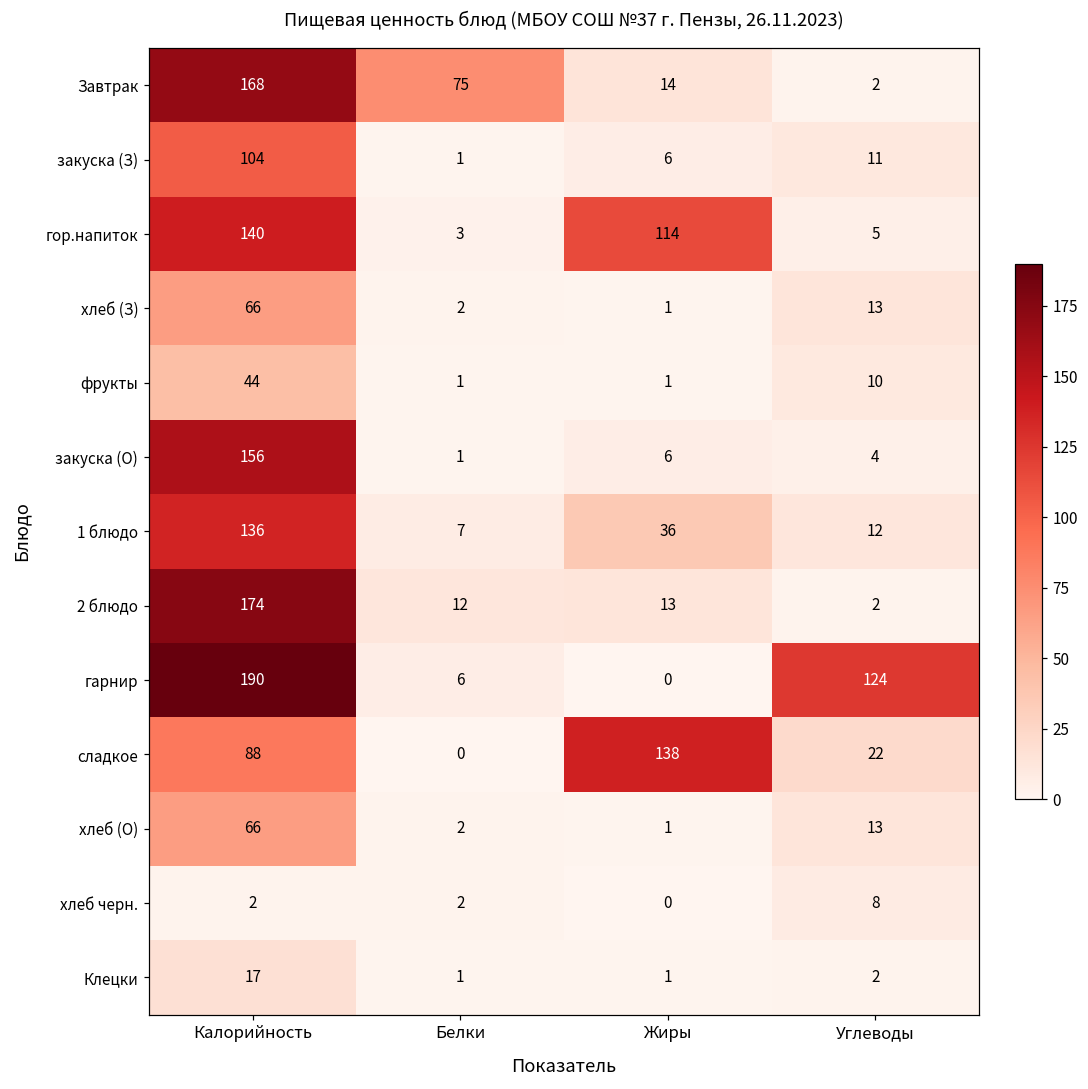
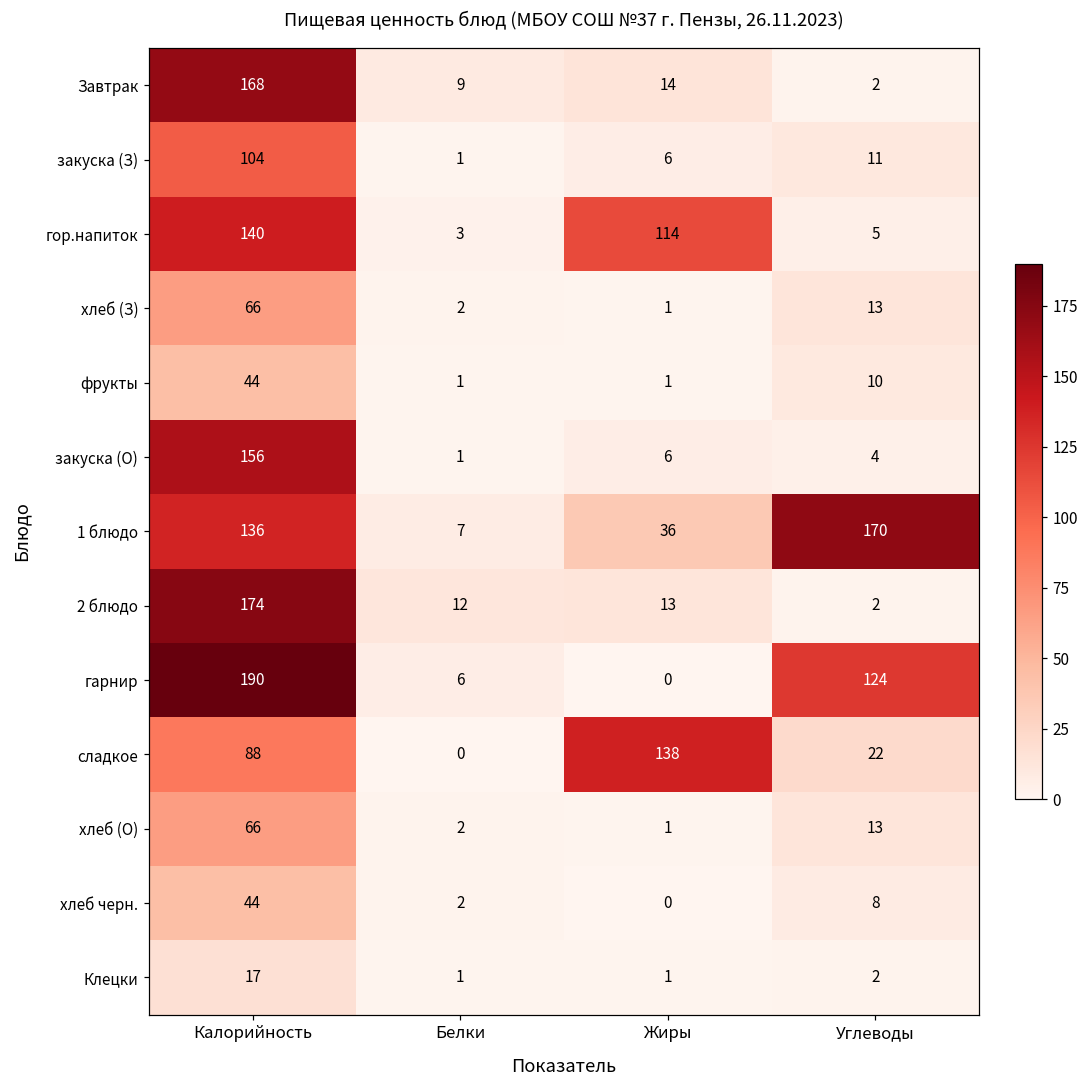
Завтрак, Белки: 75 -> 9
1 блюдо, Углеводы: 12 -> 170
хлеб черн., Калорийность: 2 -> 44
